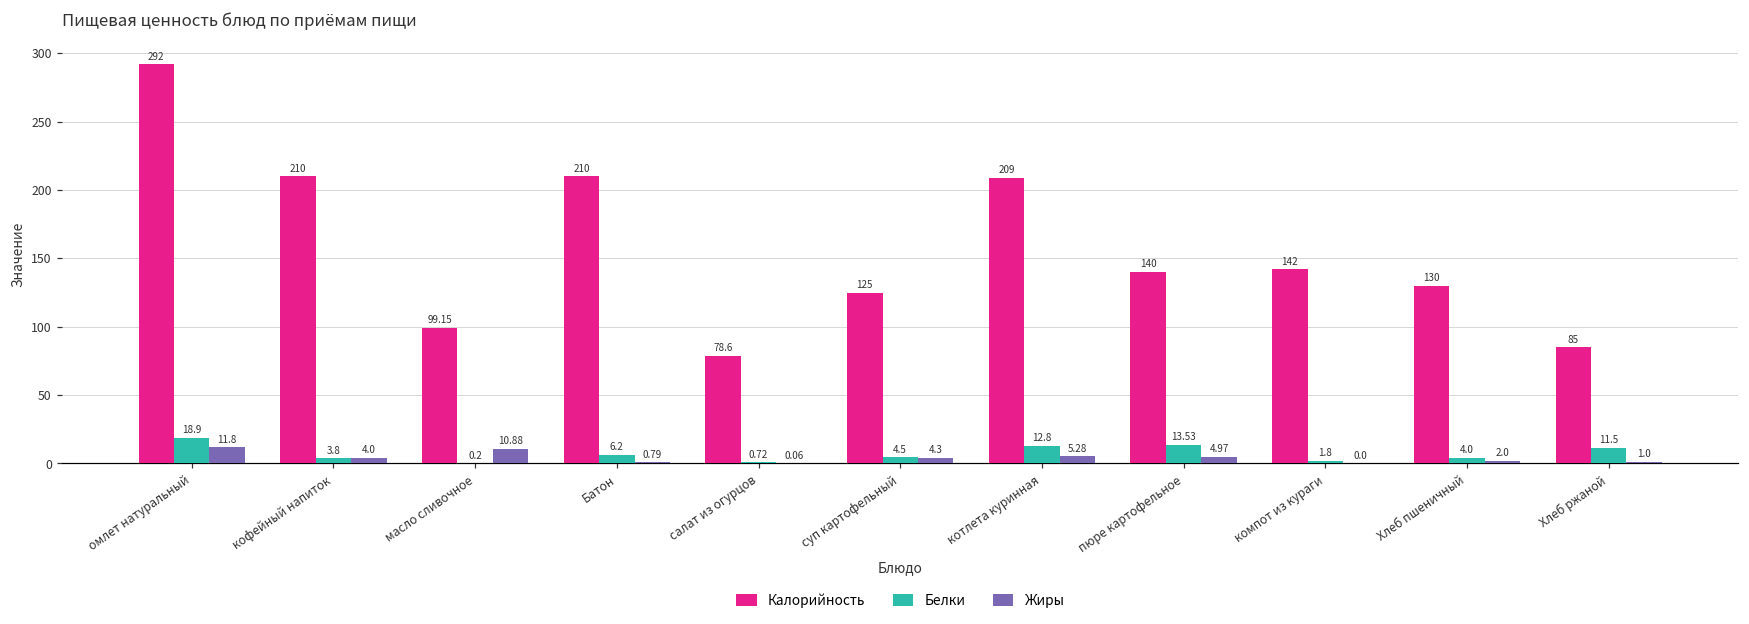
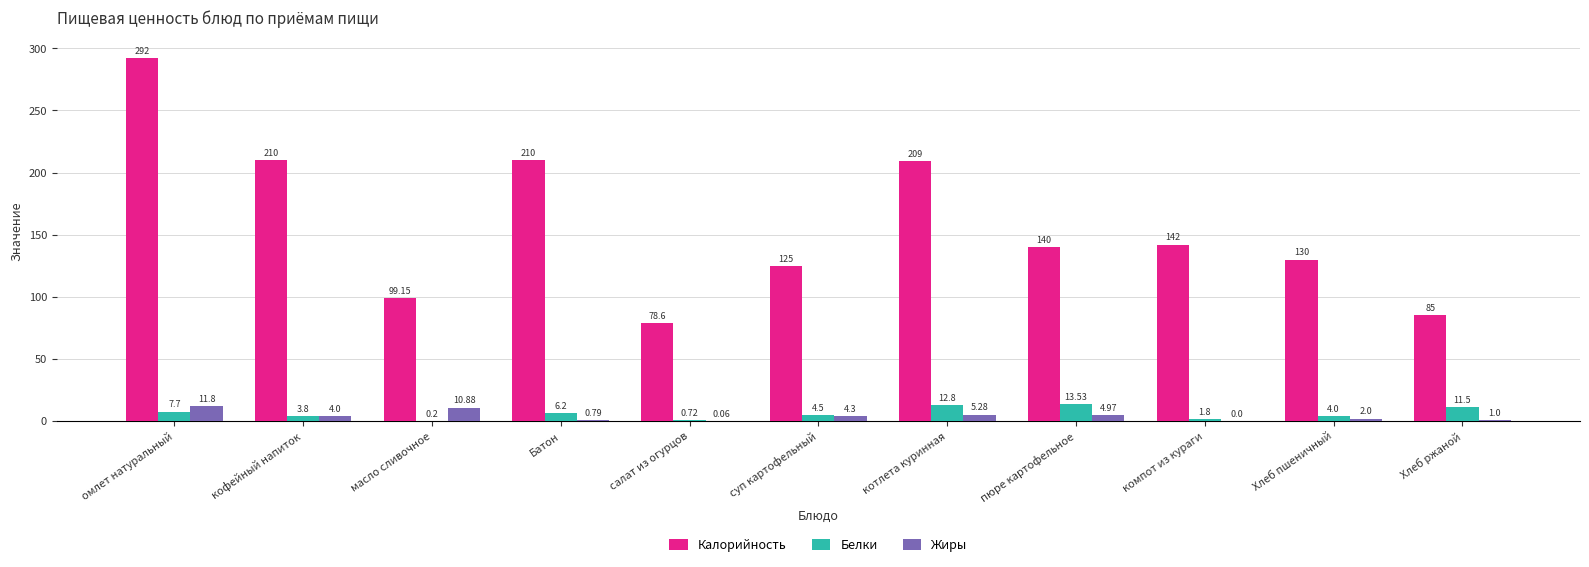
Белки, омлет натуральный: 18.9 -> 7.7
